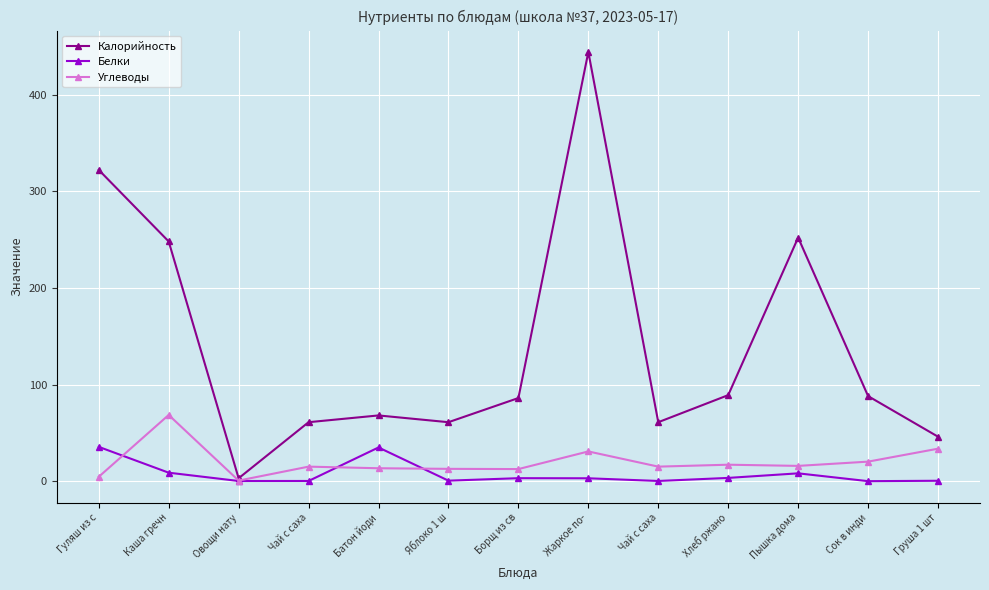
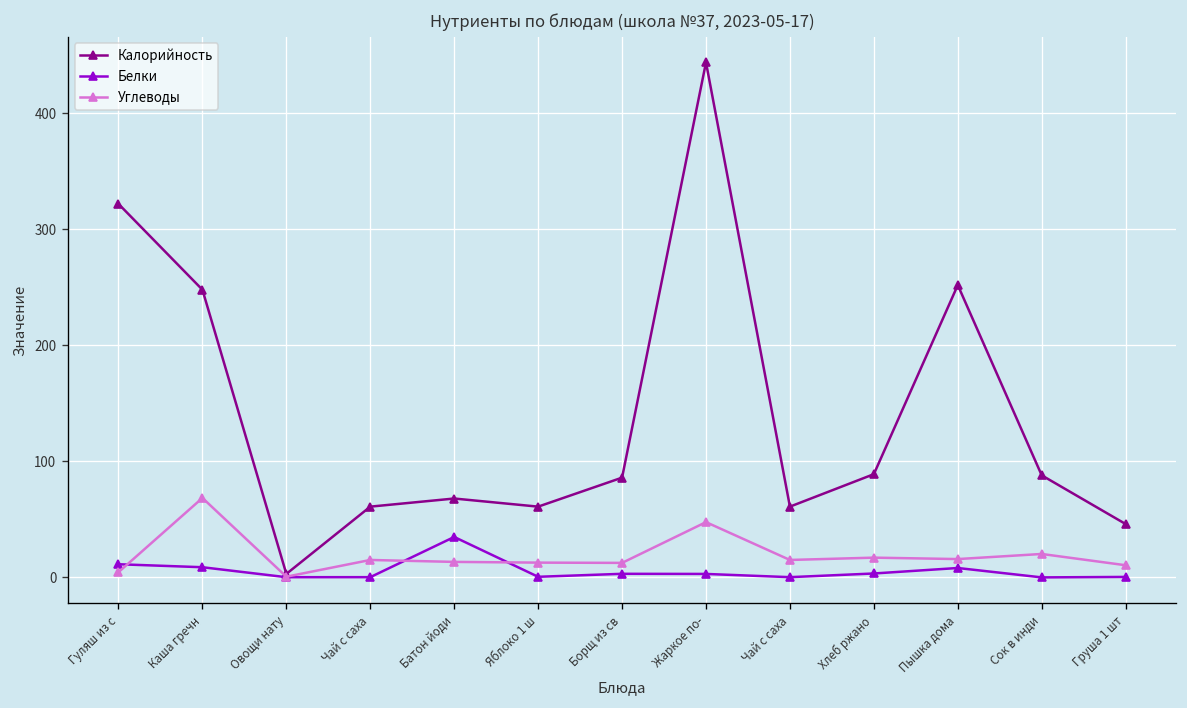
Белки, Гуляш из с: 40 -> 10
Углеводы, Жаркое по-: 30 -> 50
Углеводы, Груша 1 шт: 30 -> 10
